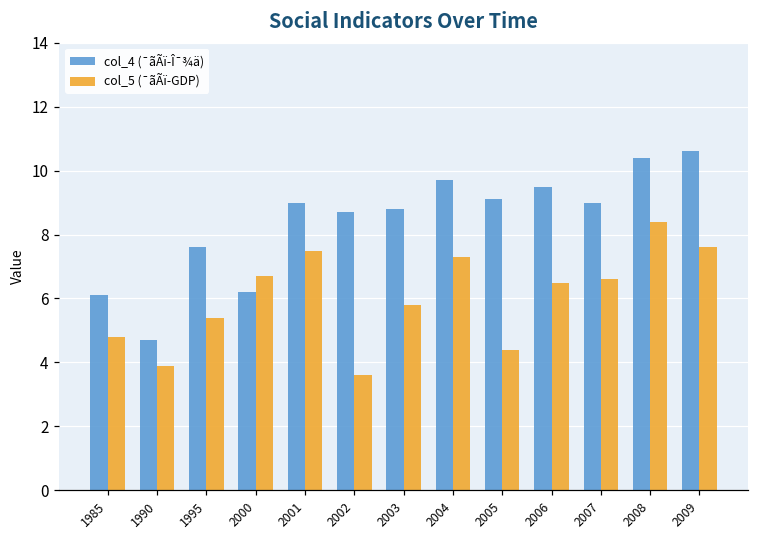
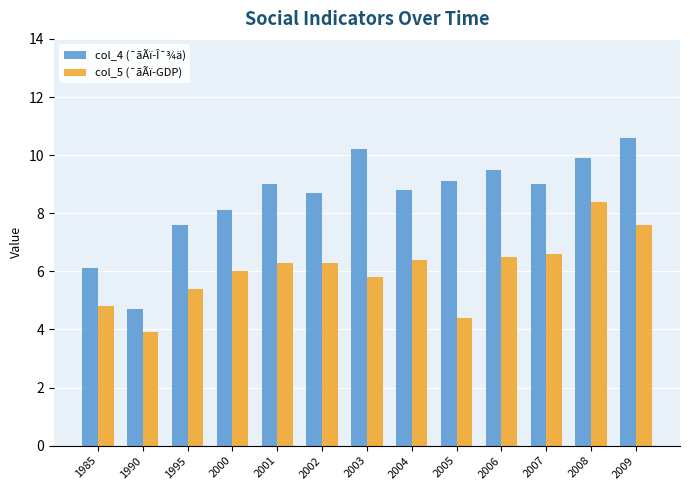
col_4 (¯ãÃï-Î¯¾ä), 2000: 6.2 -> 8.1
col_5 (¯ãÃï-GDP), 2000: 6.7 -> 6.0
col_5 (¯ãÃï-GDP), 2001: 7.5 -> 6.3
col_5 (¯ãÃï-GDP), 2002: 3.6 -> 6.3
col_4 (¯ãÃï-Î¯¾ä), 2003: 8.8 -> 10.2
col_4 (¯ãÃï-Î¯¾ä), 2004: 9.7 -> 8.8
col_5 (¯ãÃï-GDP), 2004: 7.3 -> 6.4
col_4 (¯ãÃï-Î¯¾ä), 2008: 10.4 -> 9.9
